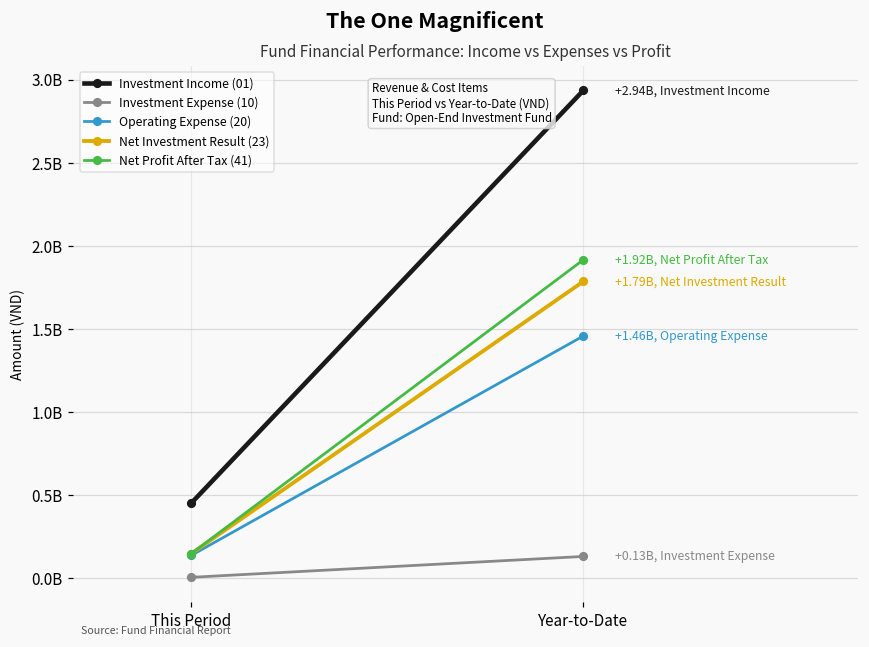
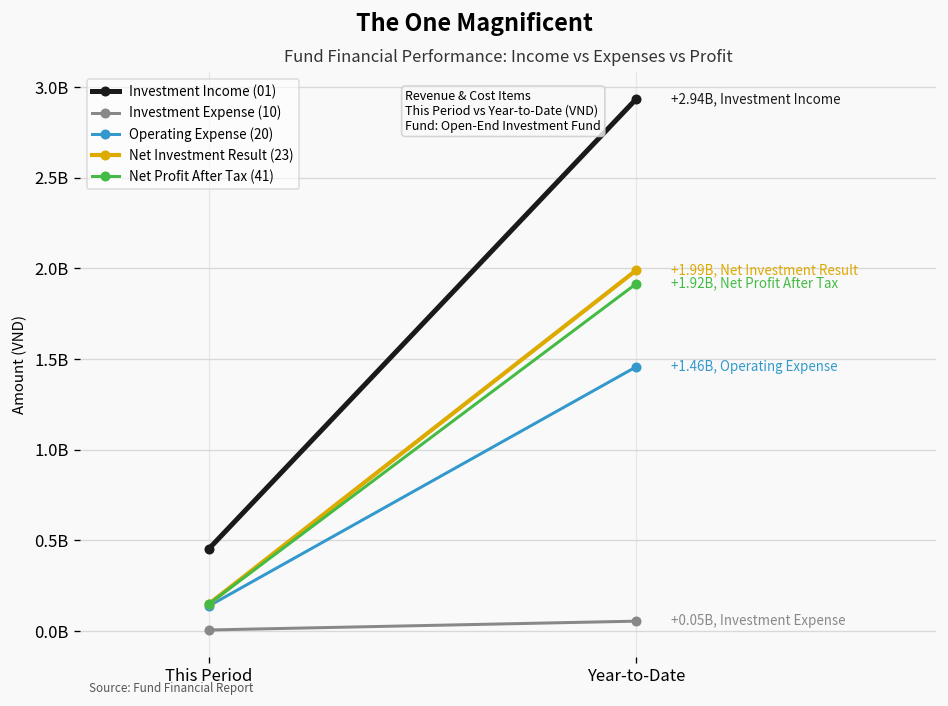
Investment Expense (10), Year-to-Date: +0.13B, -> +0.05B,
Net Investment Result (23), Year-to-Date: +1.79B, -> +1.99B,
